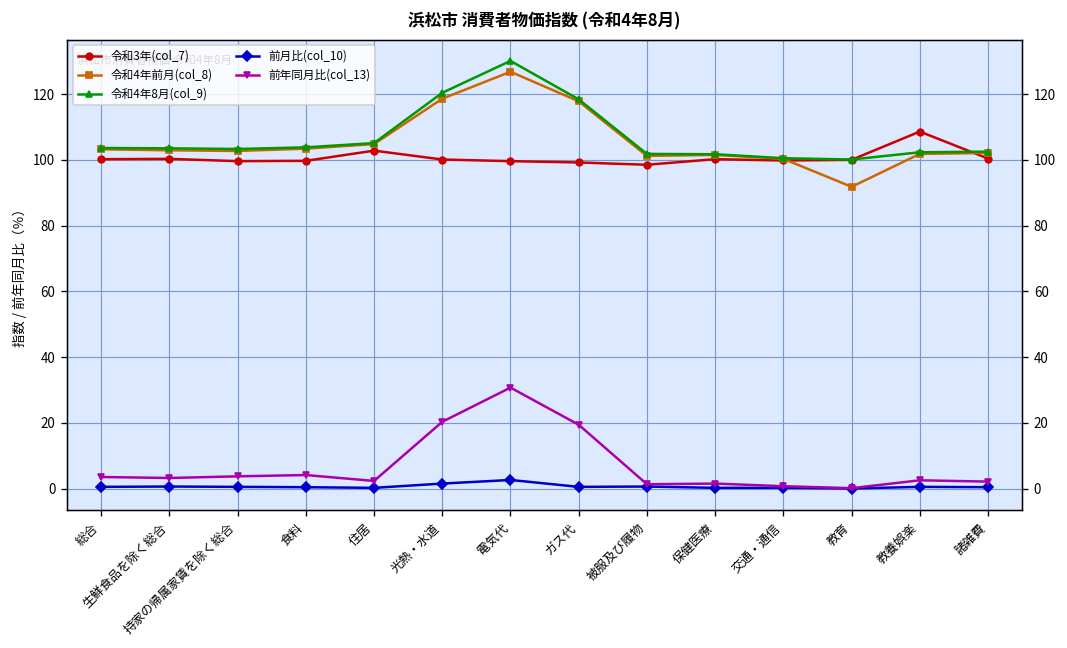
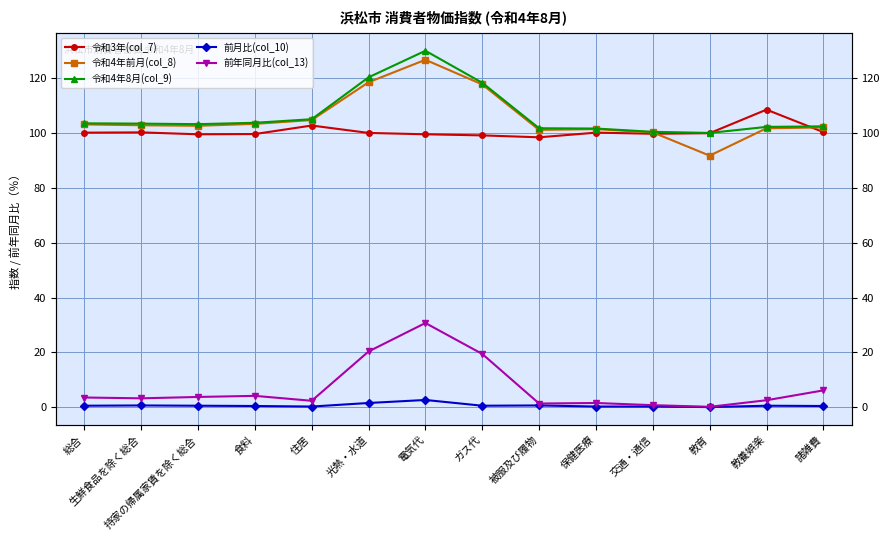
前年同月比(col_13), 諸雑費: 2 -> 6
